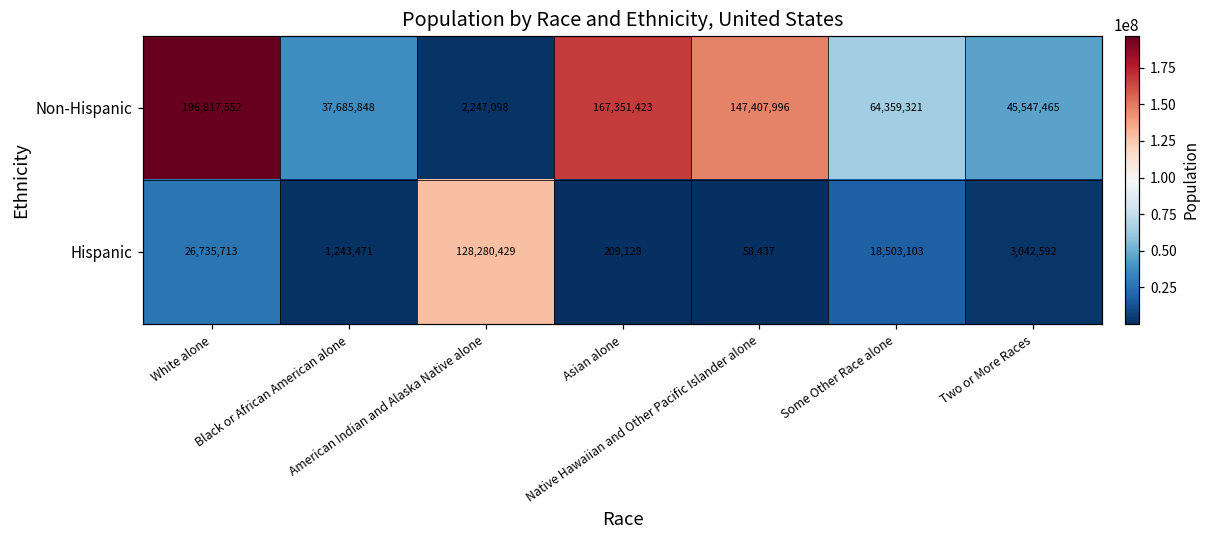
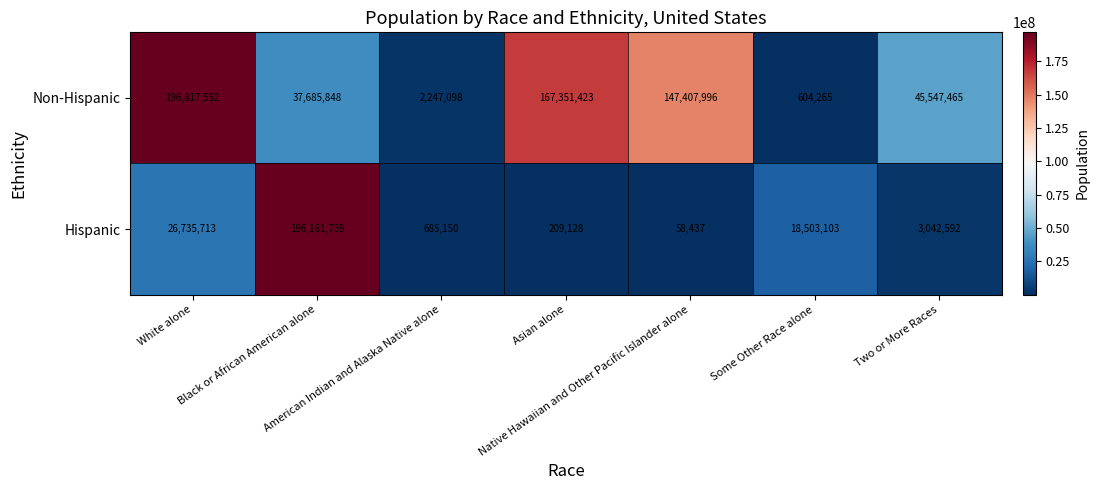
Non-Hispanic, Some Other Race alone: 64,359,321 -> 604,265
Hispanic, Black or African American alone: 1,243,471 -> 196,161,739
Hispanic, American Indian and Alaska Native alone: 128,280,429 -> 685,150
